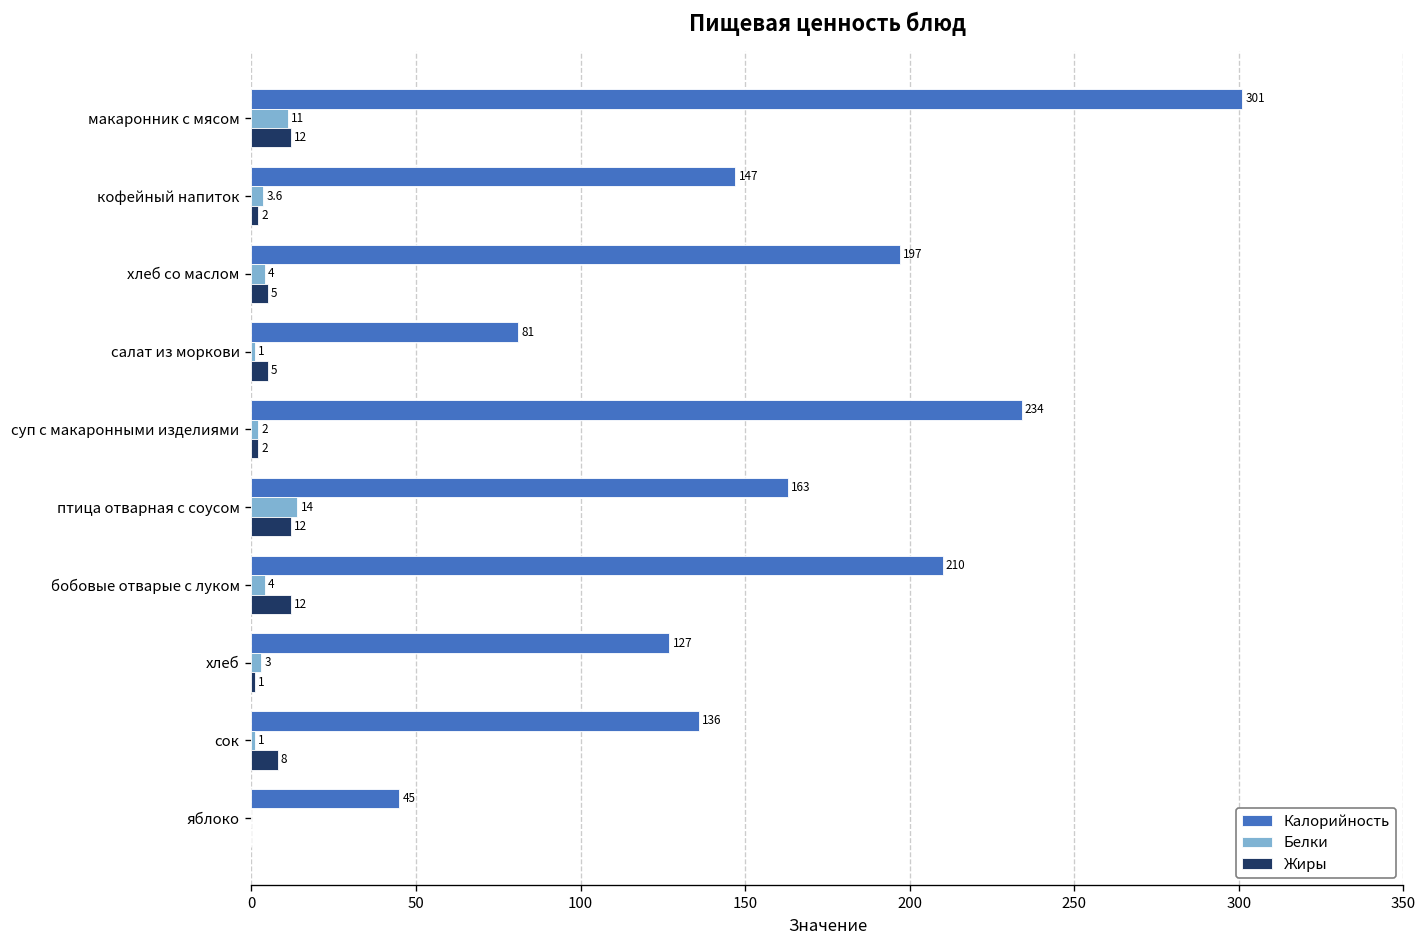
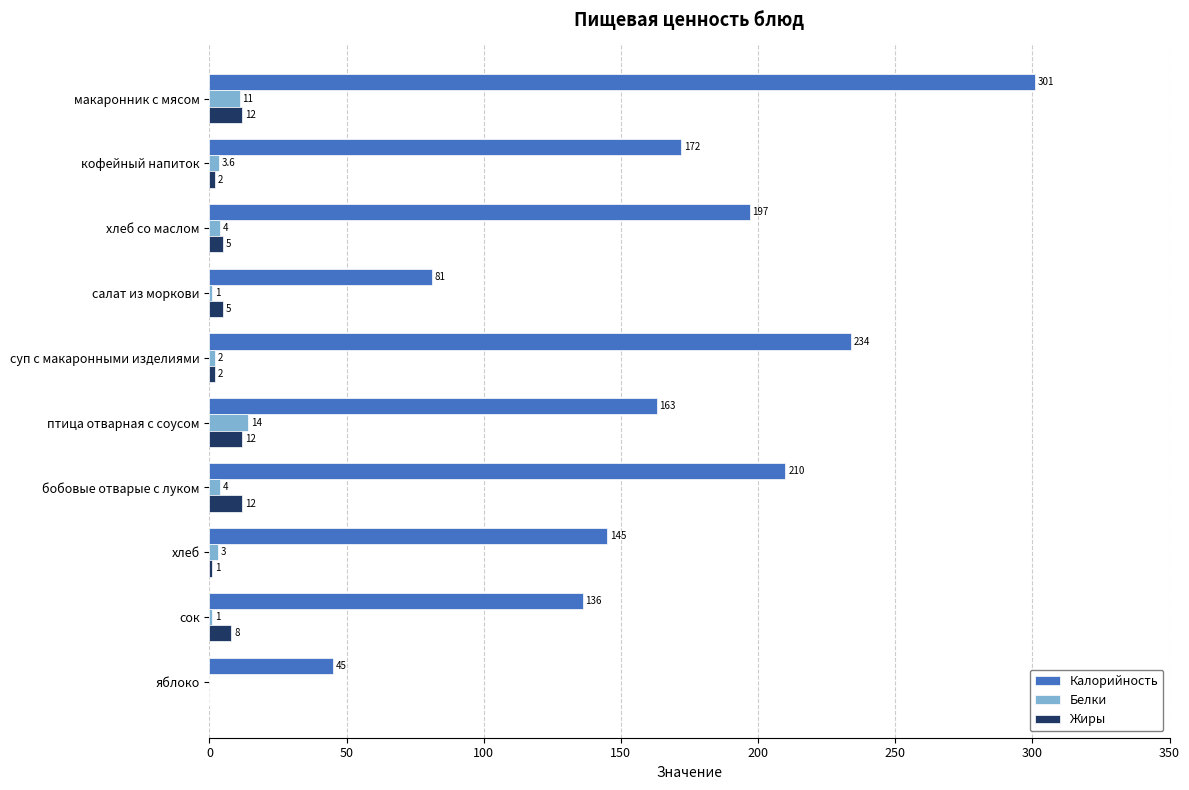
Калорийность, кофейный напиток: 147 -> 172
Калорийность, хлеб: 127 -> 145
